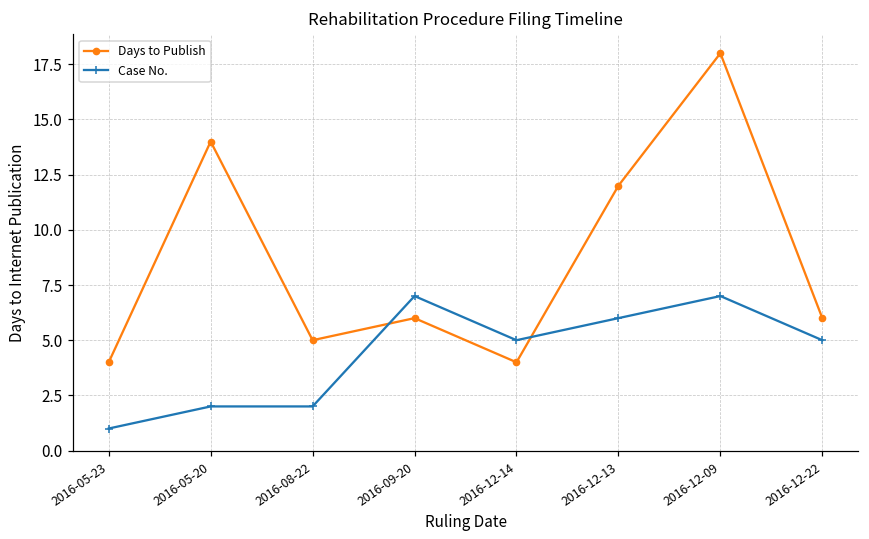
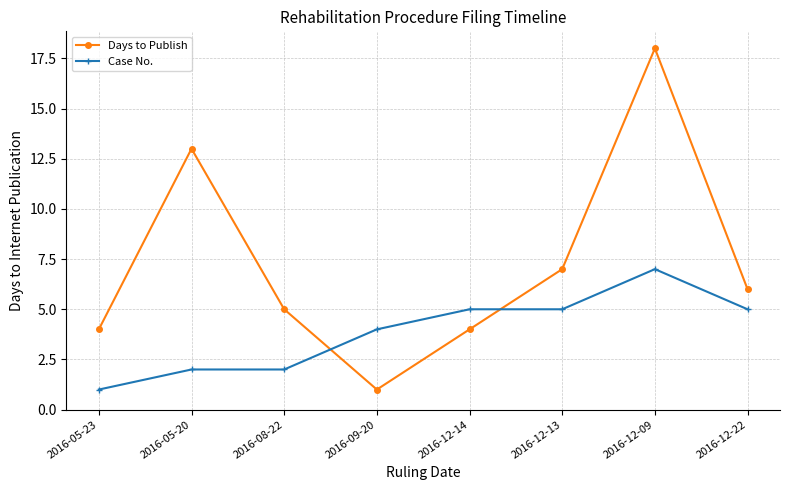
Days to Publish, 2016-05-20: 14 -> 13
Days to Publish, 2016-09-20: 6 -> 1
Case No., 2016-09-20: 7 -> 4
Days to Publish, 2016-12-13: 12 -> 7
Case No., 2016-12-13: 6 -> 5
